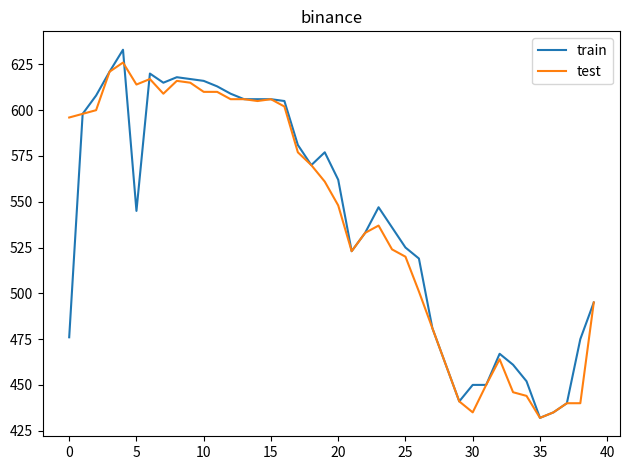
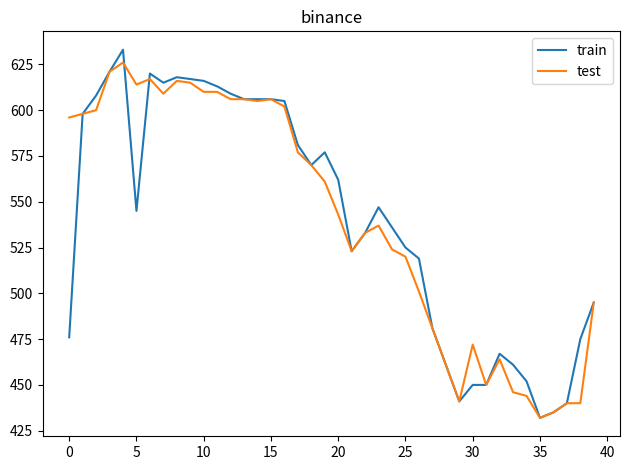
test, 20: 548 -> 543
test, 30: 435 -> 472
